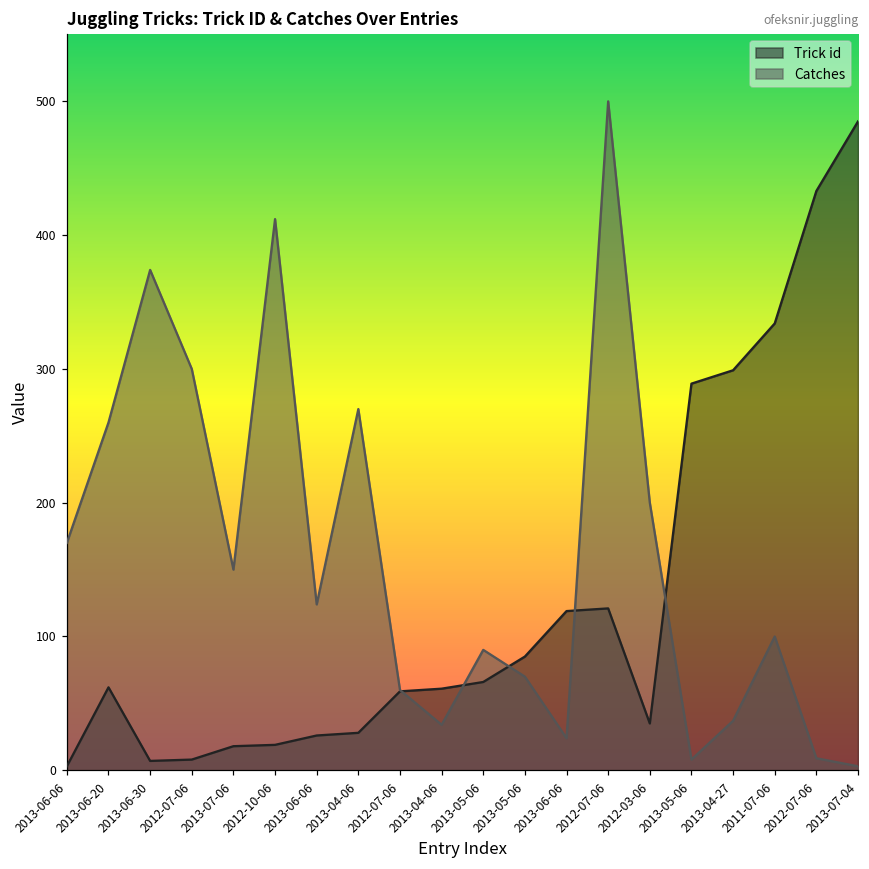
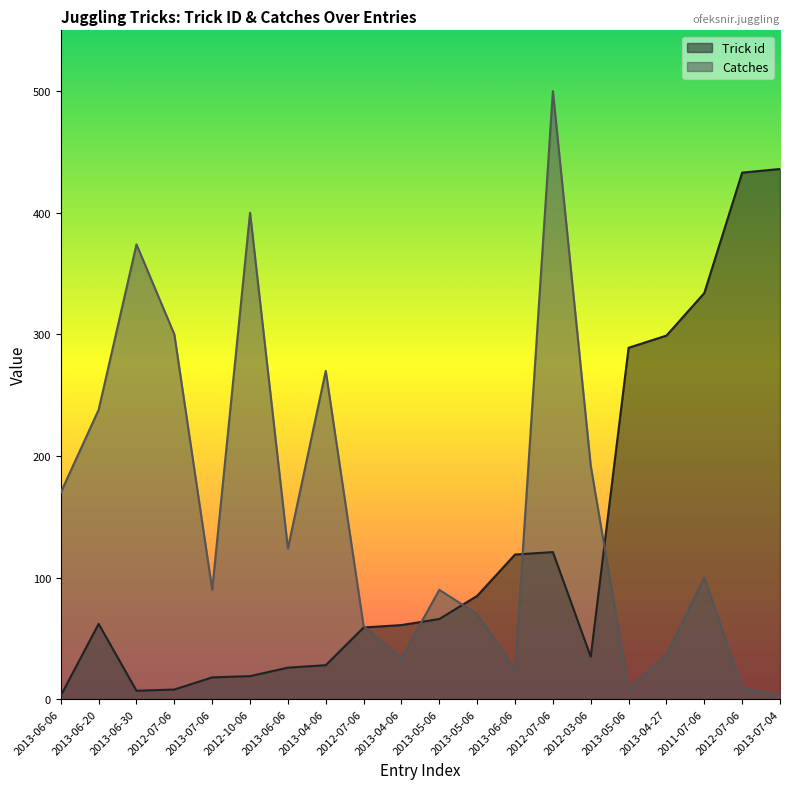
Catches, 2013-06-20: 260 -> 238
Catches, 2013-07-06: 150 -> 90
Catches, 2012-10-06: 412 -> 400
Catches, 2012-03-06: 200 -> 192
Trick id, 2013-07-04: 485 -> 436
